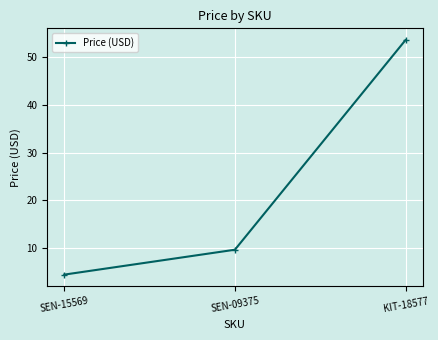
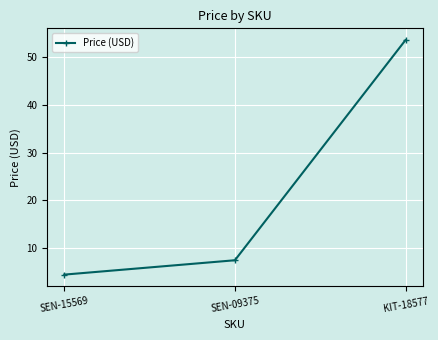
SEN-09375: 10 -> 8
